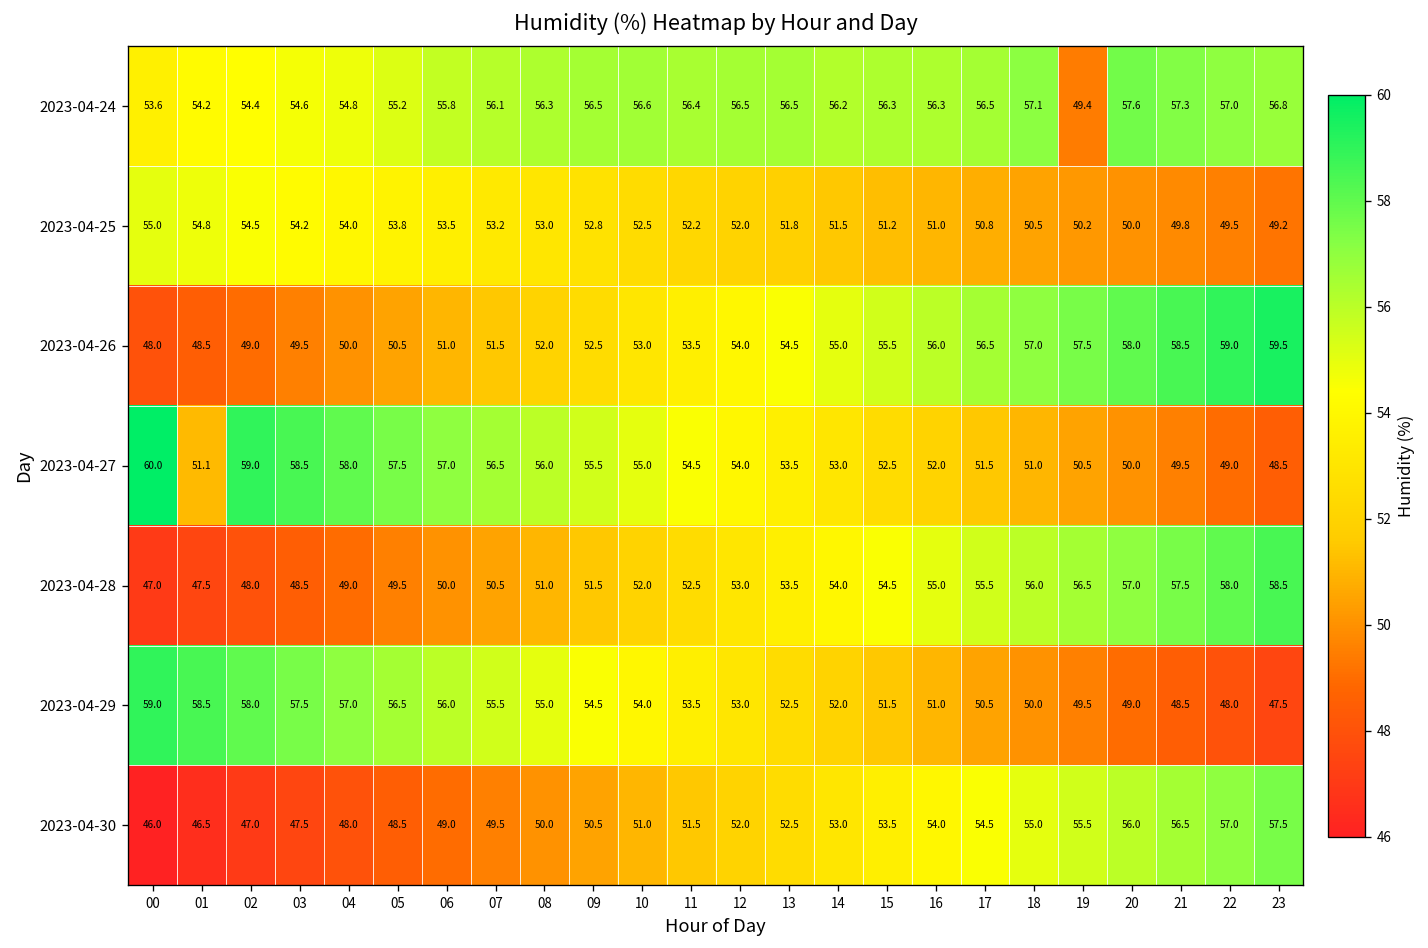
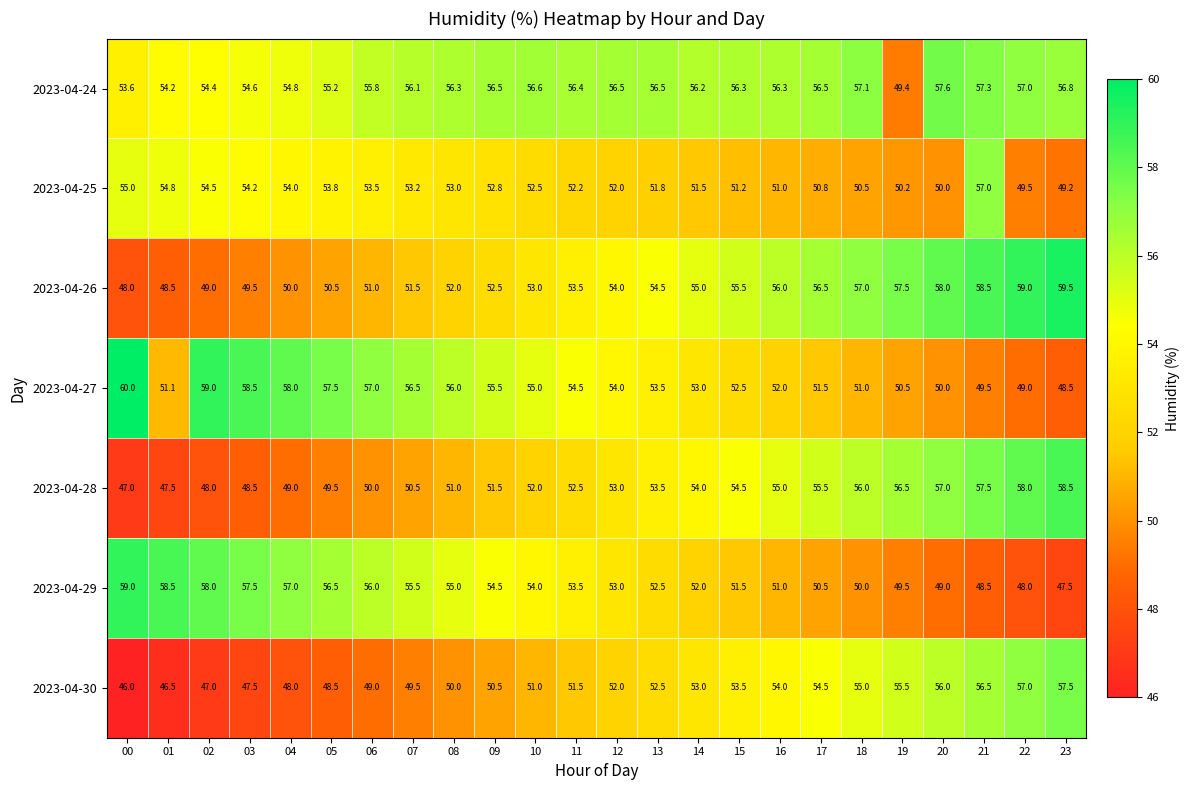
2023-04-25, 21: 49.8 -> 57.0
